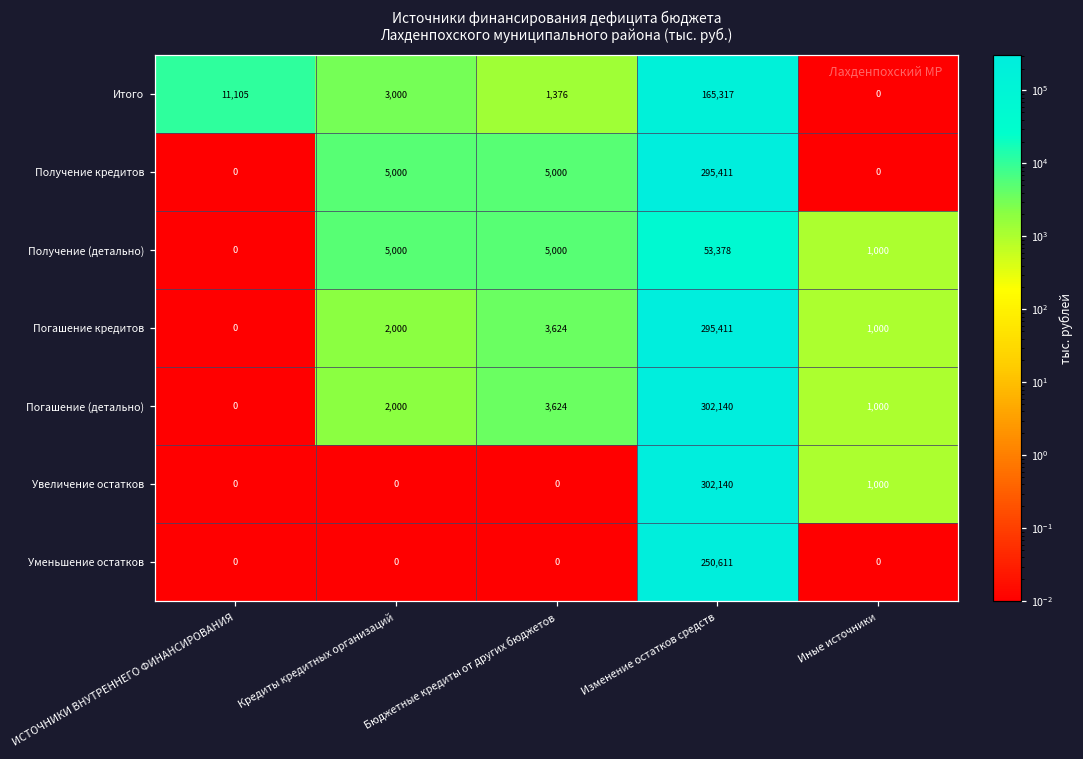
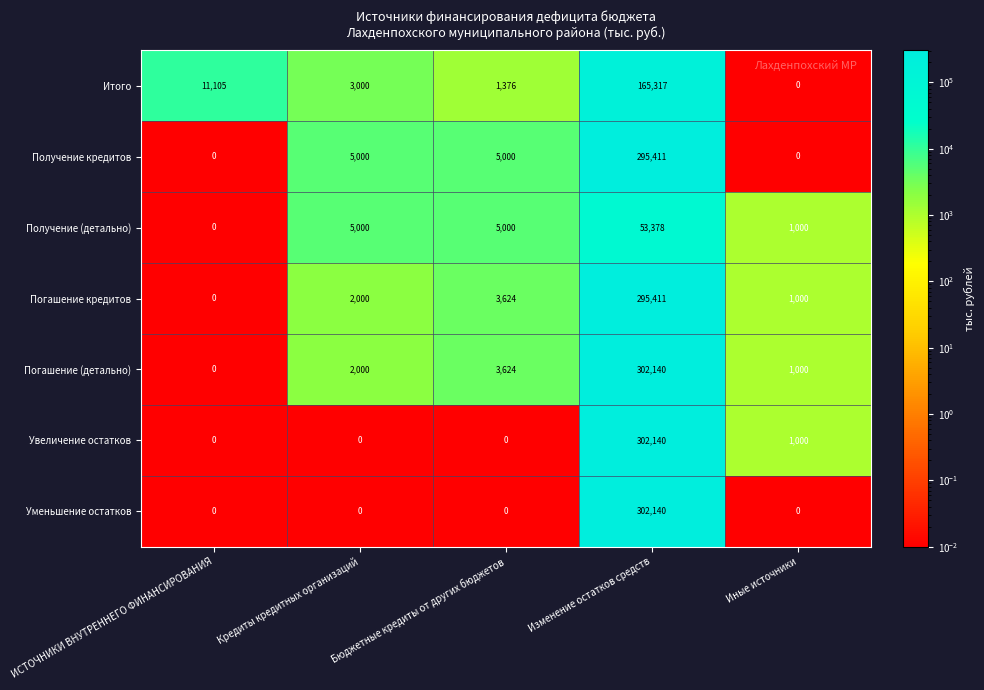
Уменьшение остатков, Изменение остатков средств: 250,611 -> 302,140
